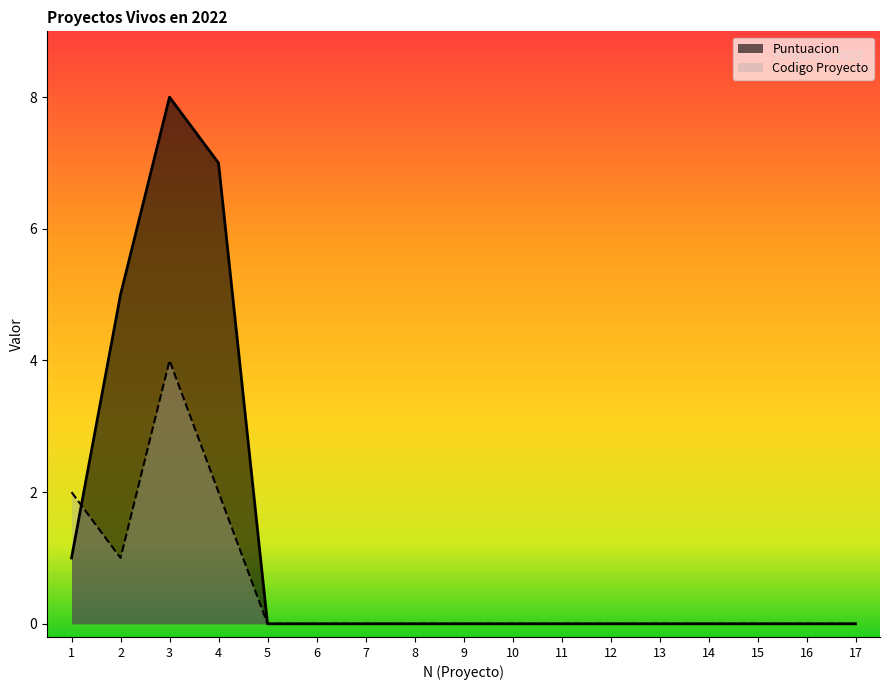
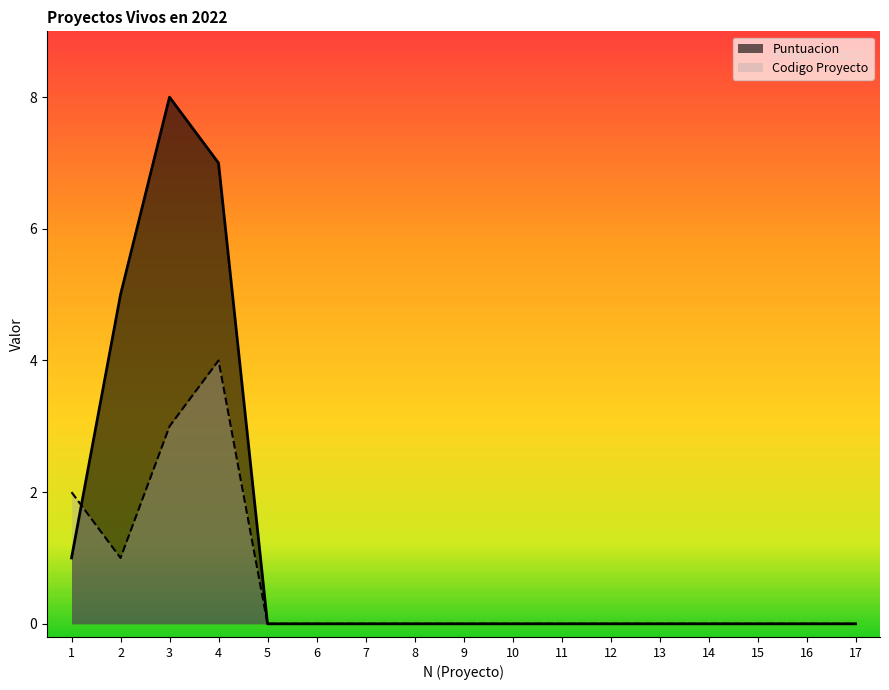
Codigo Proyecto, 3: 4 -> 3
Codigo Proyecto, 4: 2 -> 4
